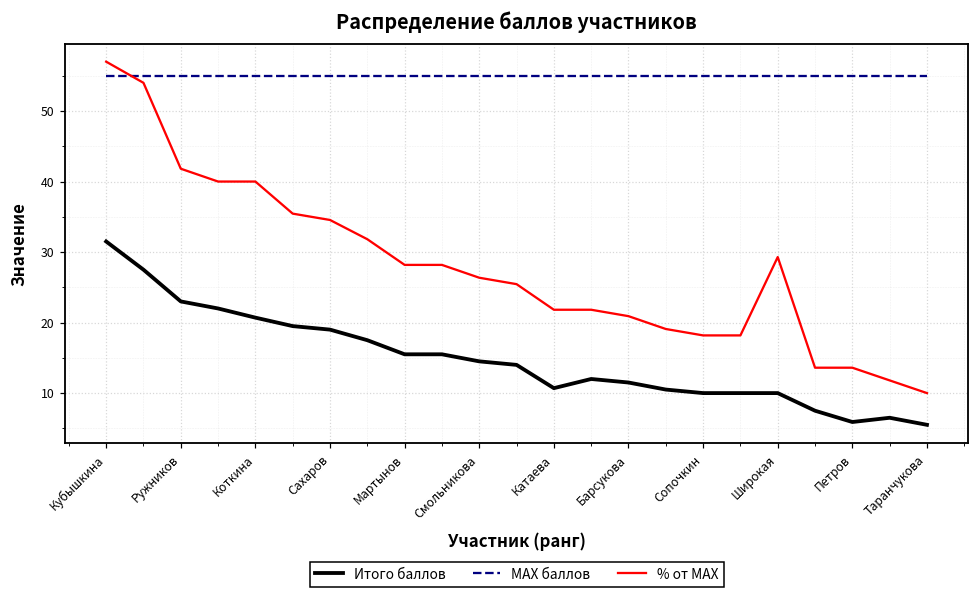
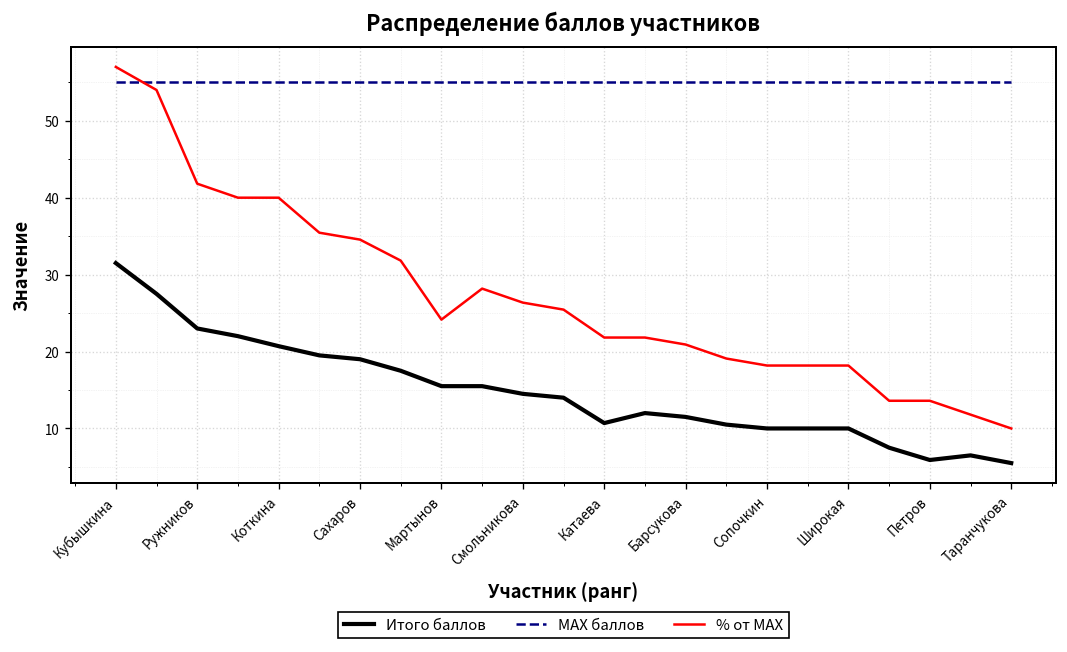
% от MAX, Мартынов: 28 -> 24
% от MAX, Широкая: 29 -> 18
